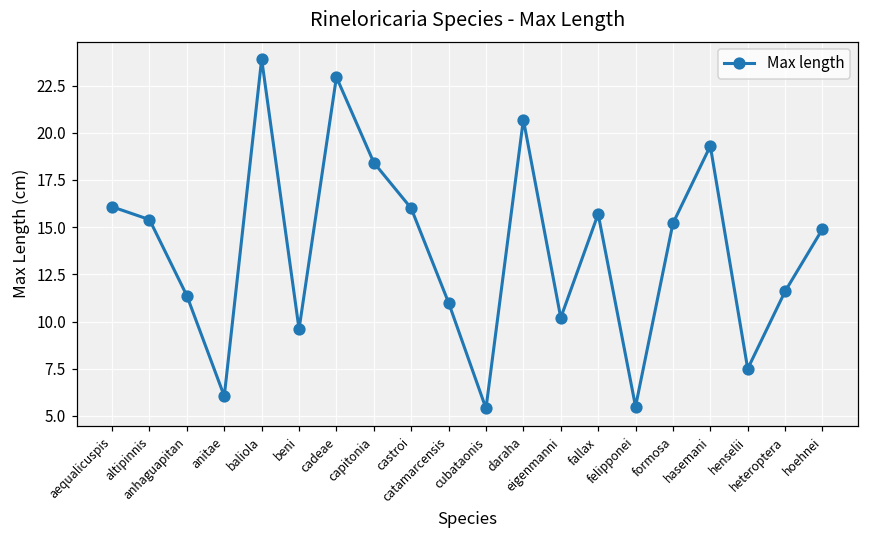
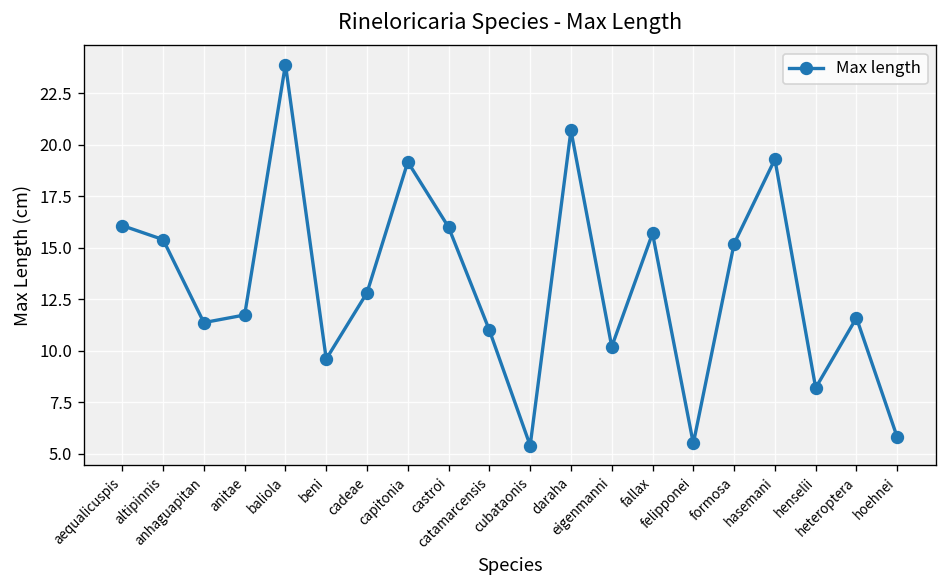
anitae: 6.1 -> 11.7
cadeae: 23.0 -> 12.8
capitonia: 18.4 -> 19.2
henselii: 7.5 -> 8.2
hoehnei: 14.9 -> 5.8
